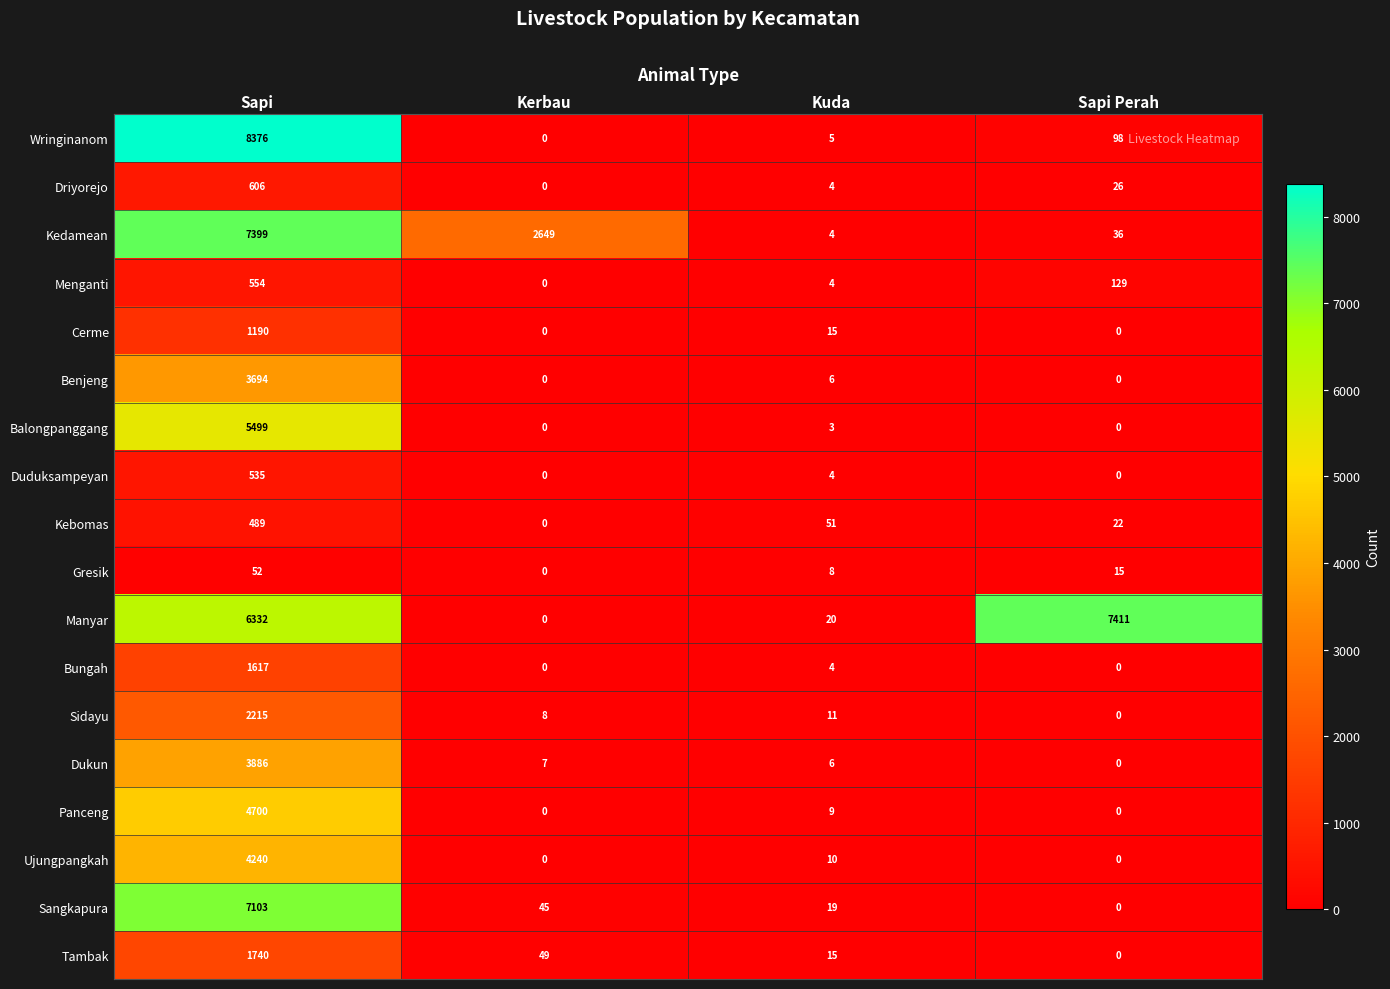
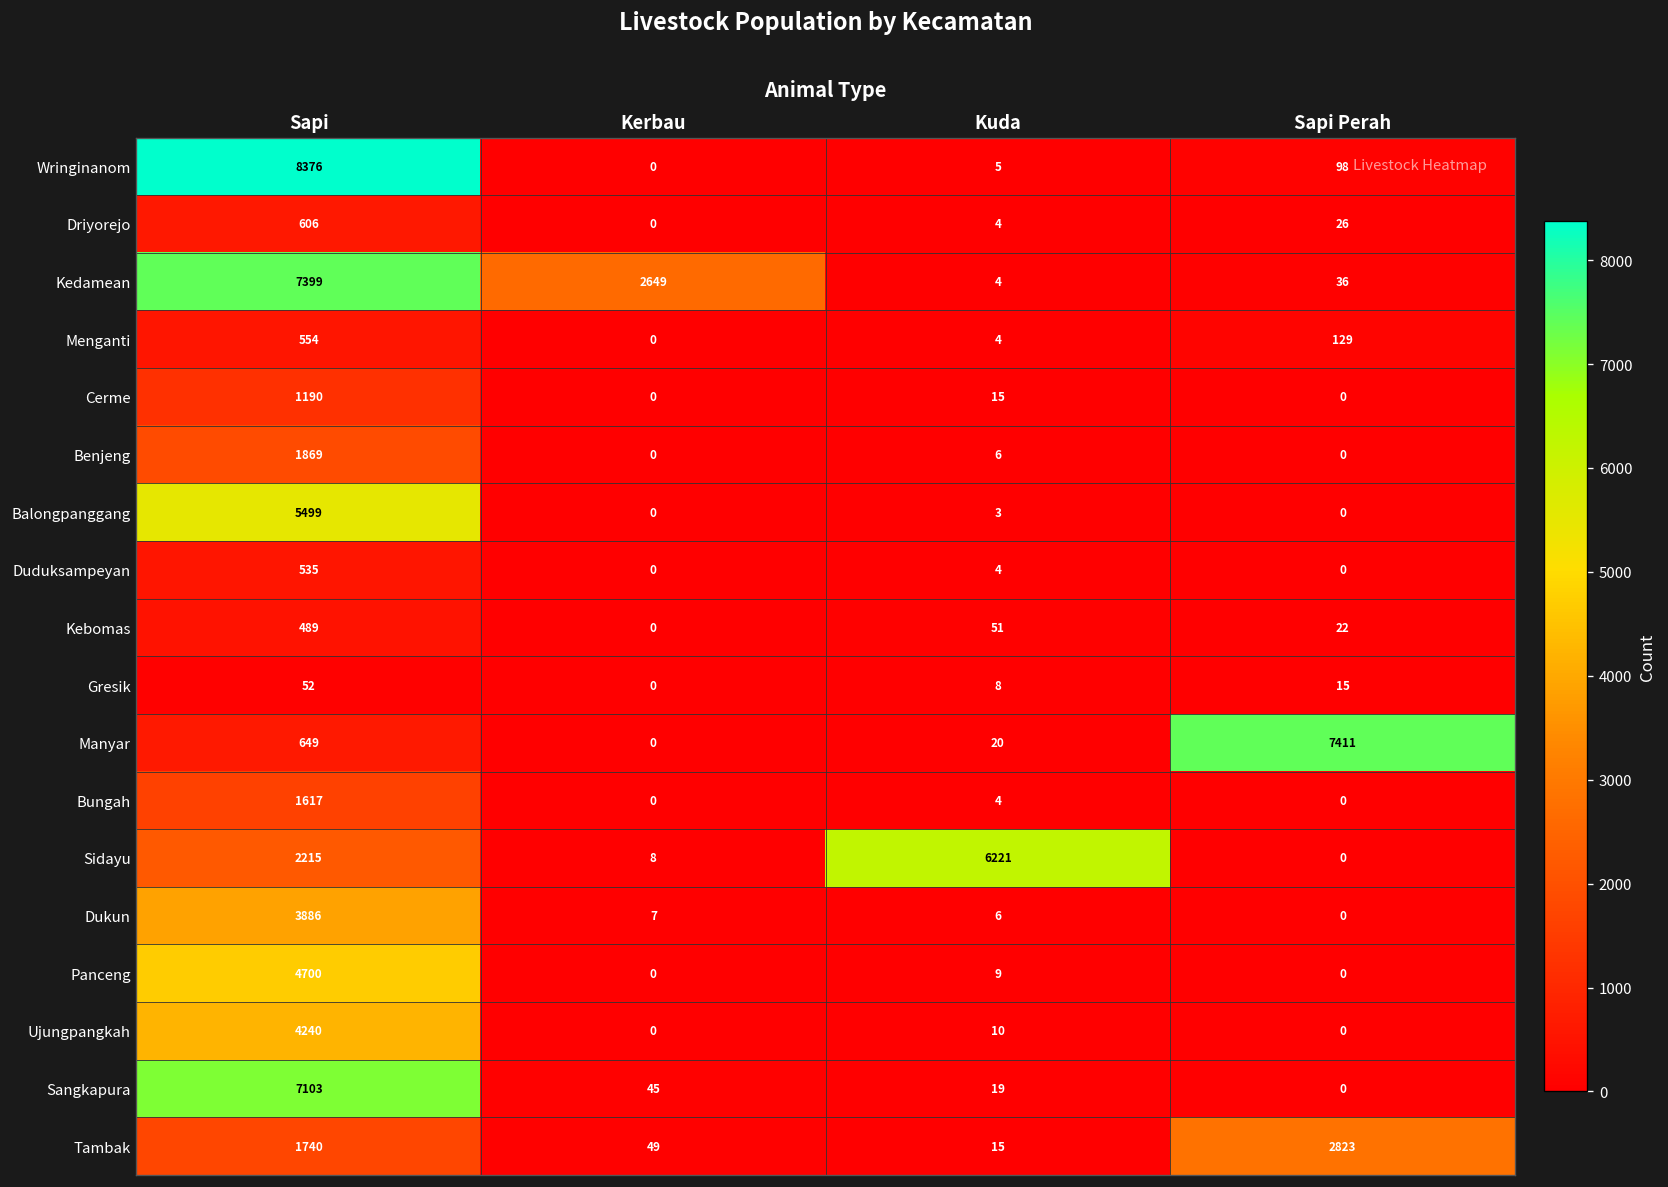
Benjeng, Sapi: 3694 -> 1869
Manyar, Sapi: 6332 -> 649
Sidayu, Kuda: 11 -> 6221
Tambak, Sapi Perah: 0 -> 2823
